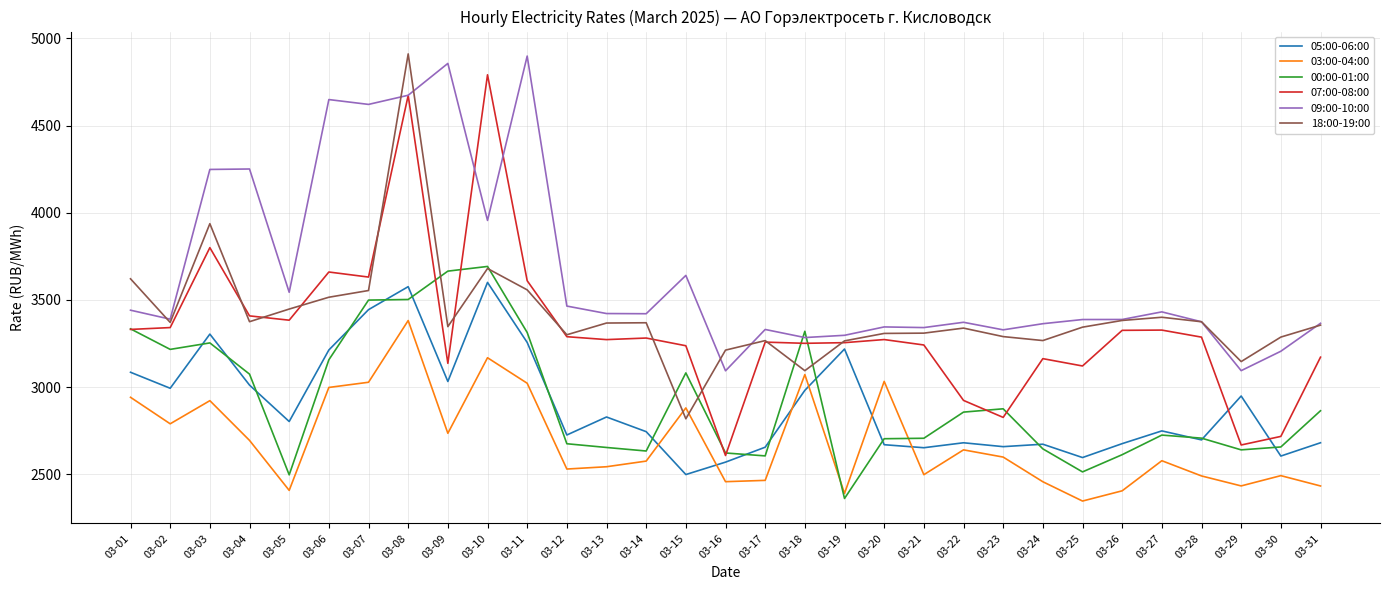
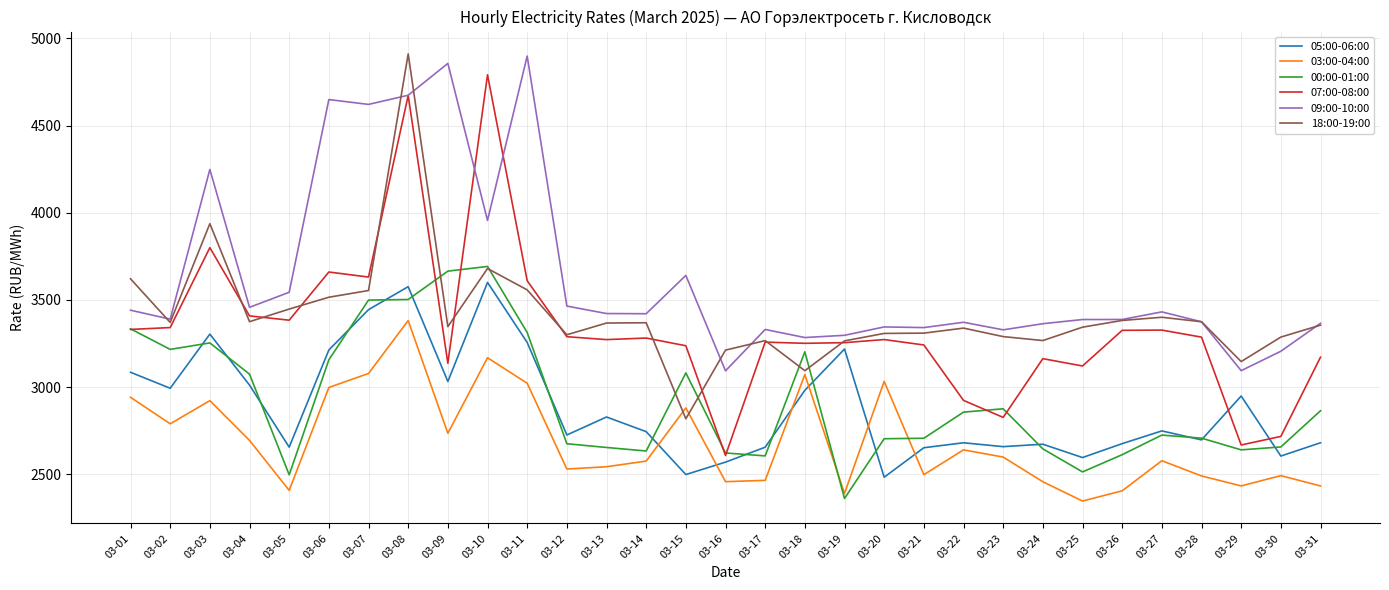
09:00-10:00, 03-04: 4250 -> 3460
05:00-06:00, 03-05: 2800 -> 2660
03:00-04:00, 03-07: 3030 -> 3080
00:00-01:00, 03-18: 3320 -> 3200
05:00-06:00, 03-20: 2670 -> 2480
